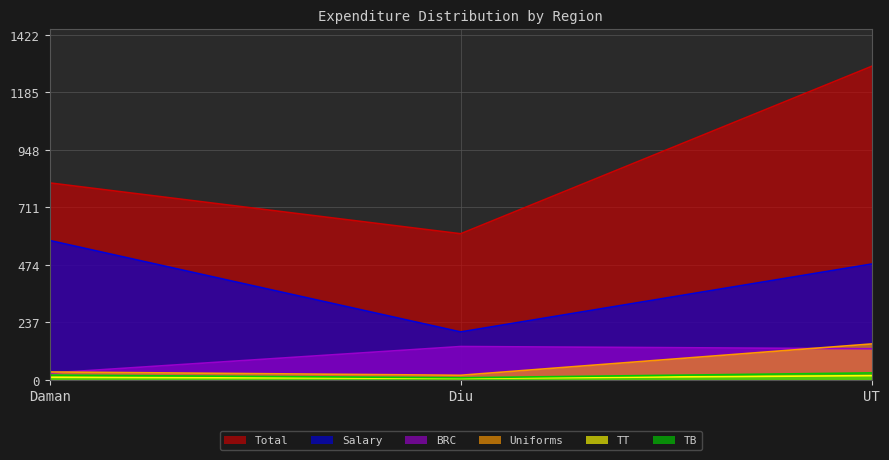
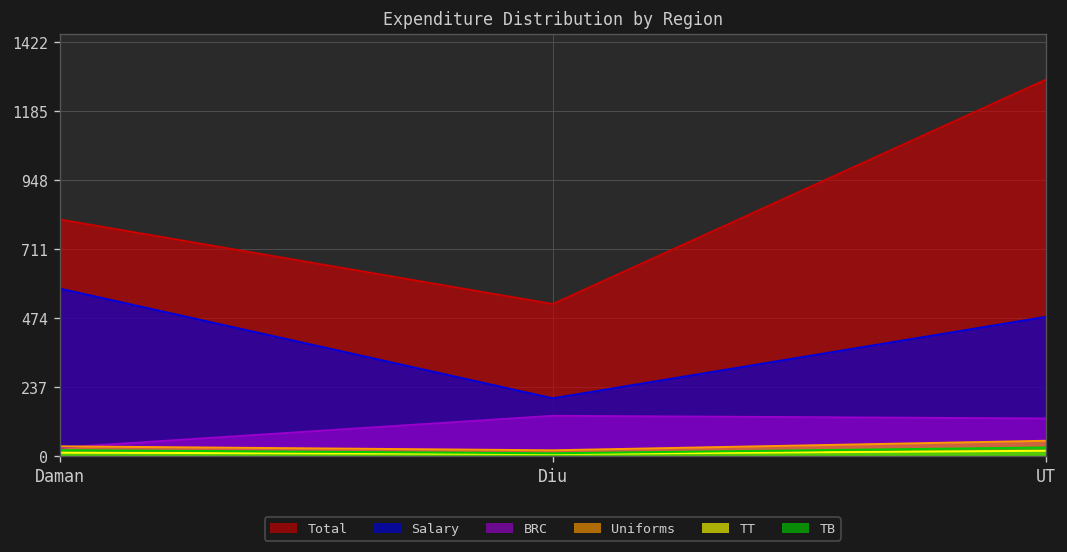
Total, Diu: 600 -> 520
Uniforms, UT: 150 -> 50
